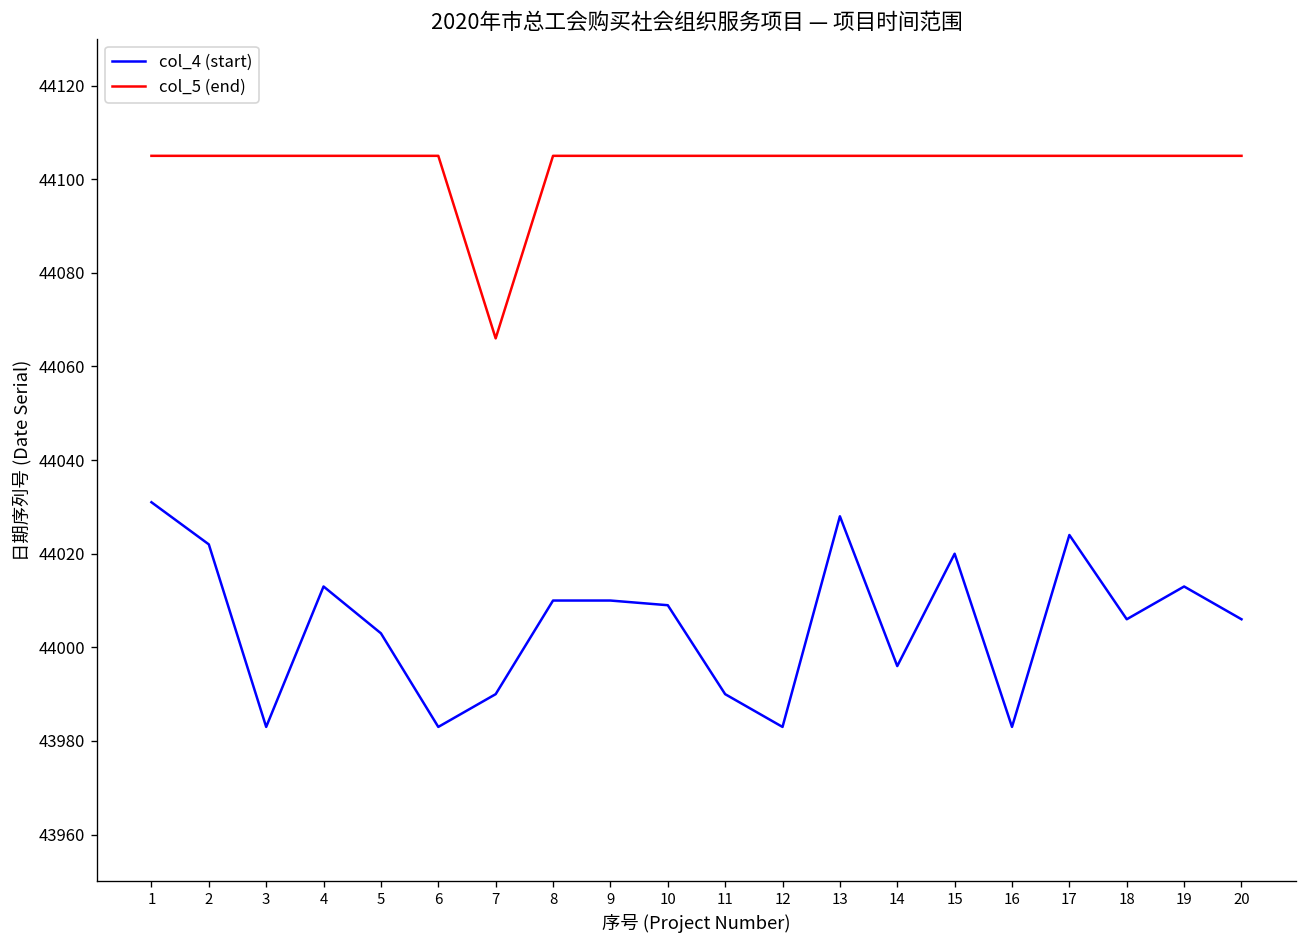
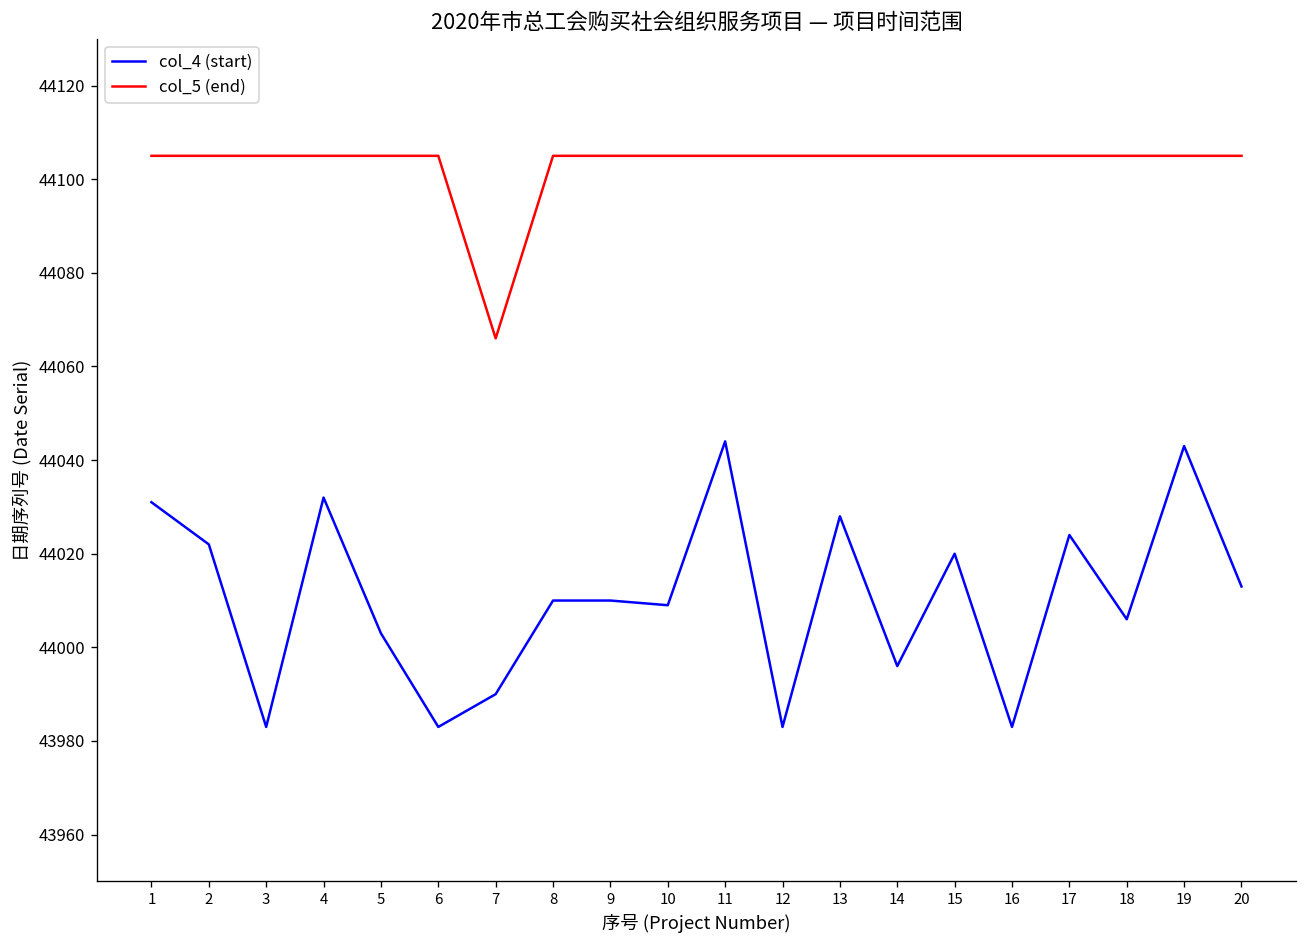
col_4 (start), 4: 44013 -> 44032
col_4 (start), 11: 43990 -> 44044
col_4 (start), 19: 44013 -> 44043
col_4 (start), 20: 44006 -> 44013
